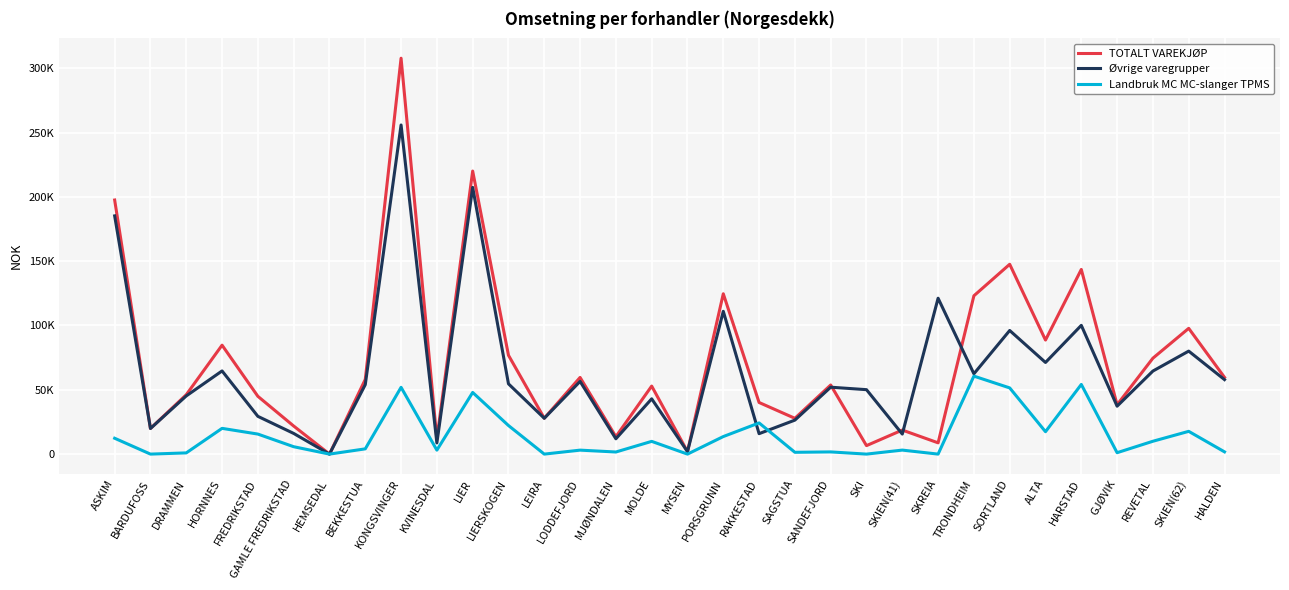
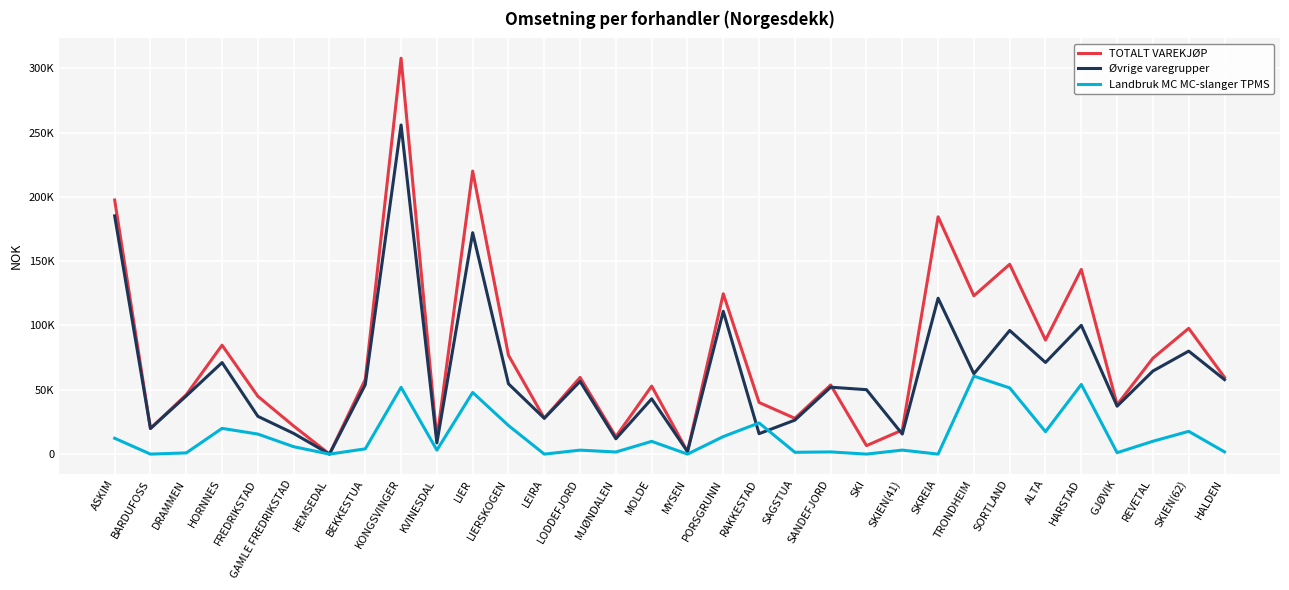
Øvrige varegrupper, HORNNES: 65000 -> 71000
Øvrige varegrupper, LIER: 207000 -> 172000
TOTALT VAREKJØP, SKREIA: 9000 -> 185000
